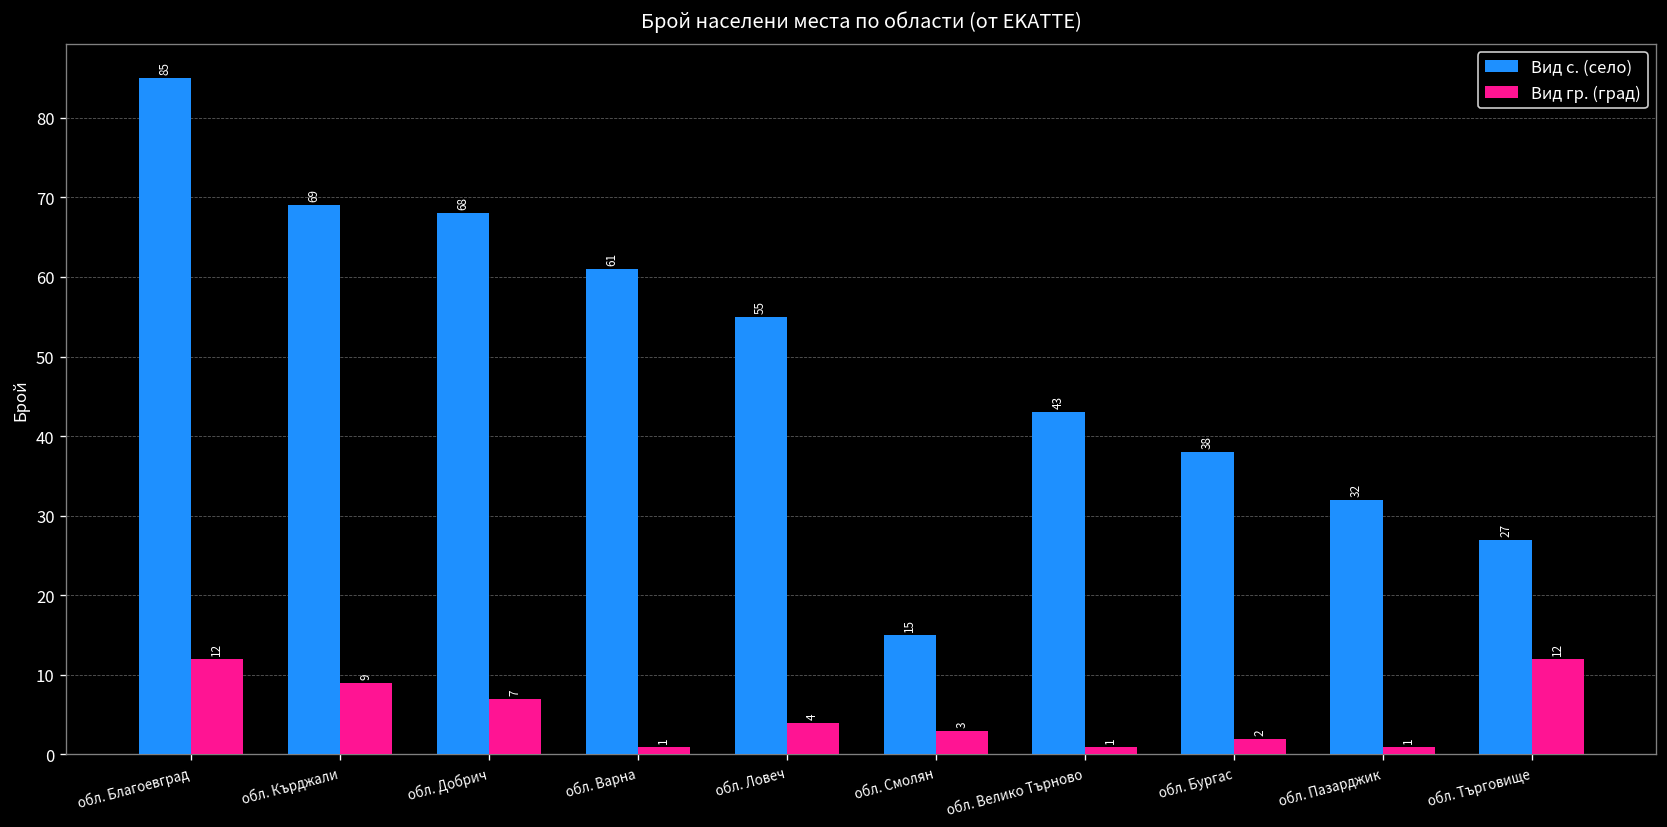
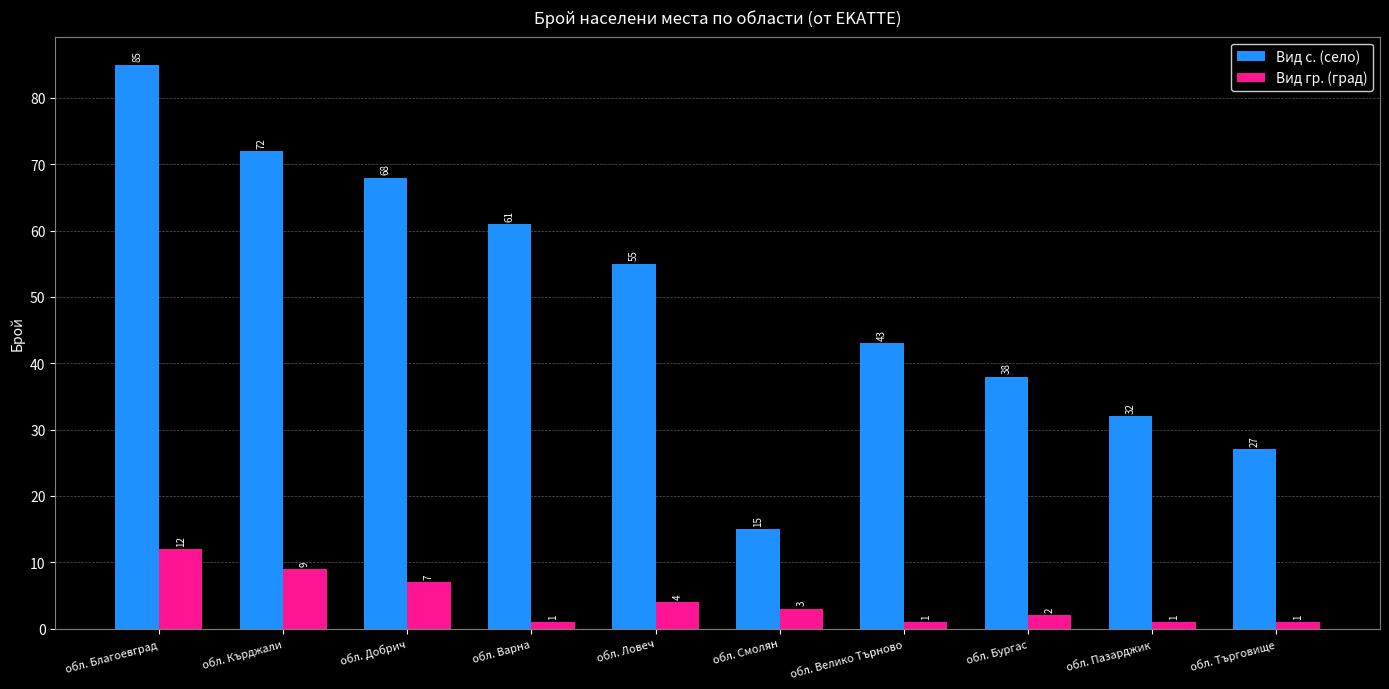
Вид с. (село), обл. Кърджали: 69 -> 72
Вид гр. (град), обл. Търговище: 12 -> 1
